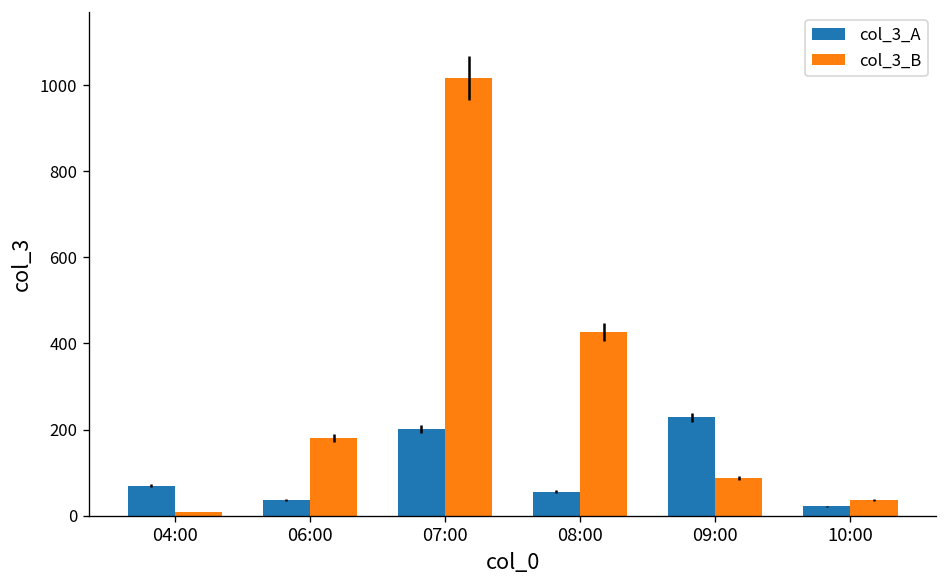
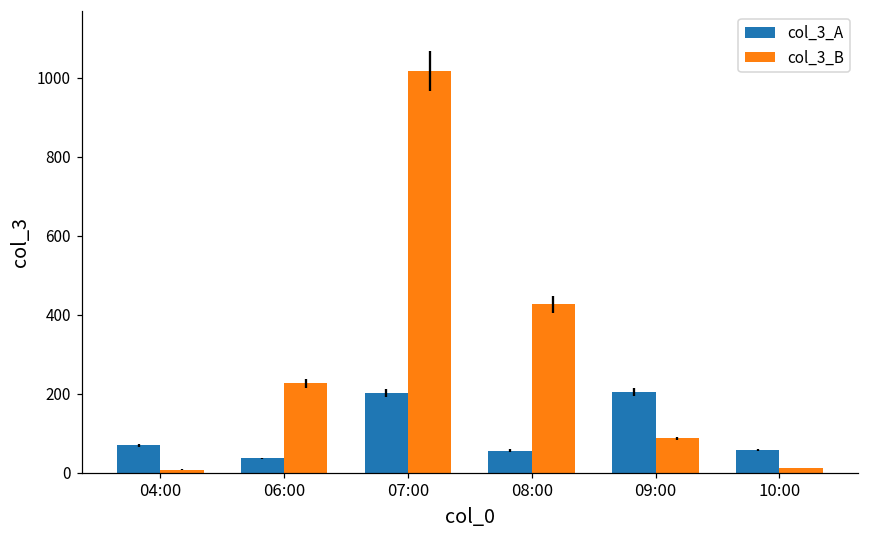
col_3_B, 06:00: 180 -> 230
col_3_A, 09:00: 230 -> 210
col_3_A, 10:00: 20 -> 60
col_3_B, 10:00: 40 -> 10
